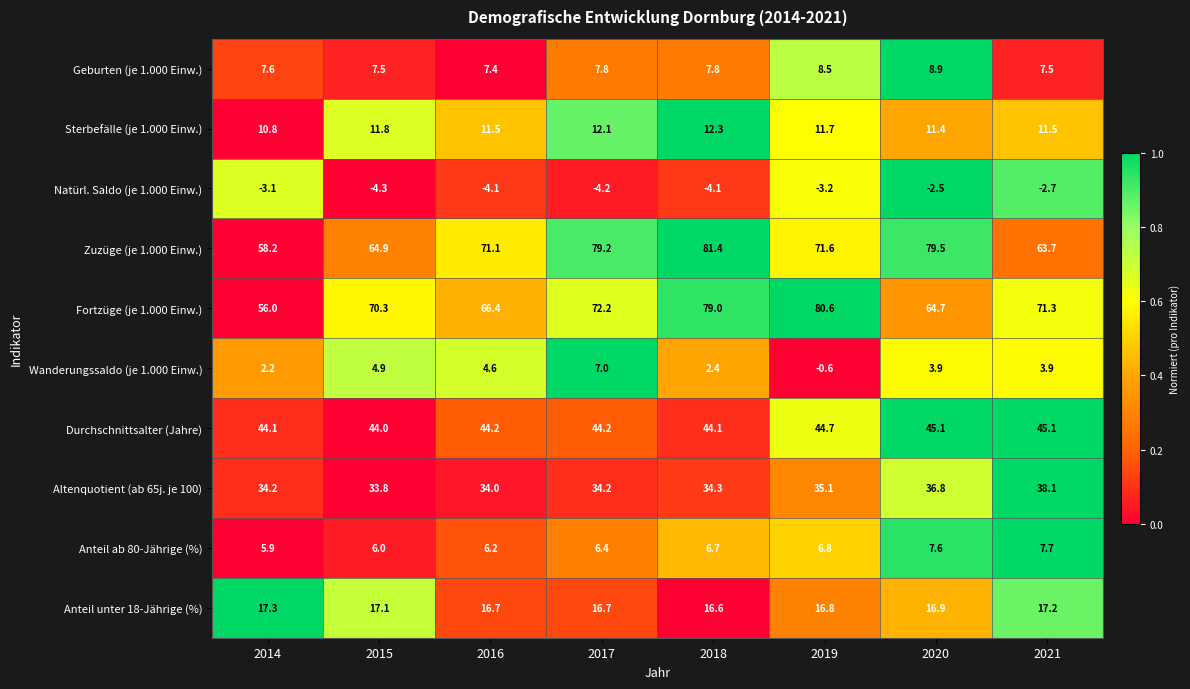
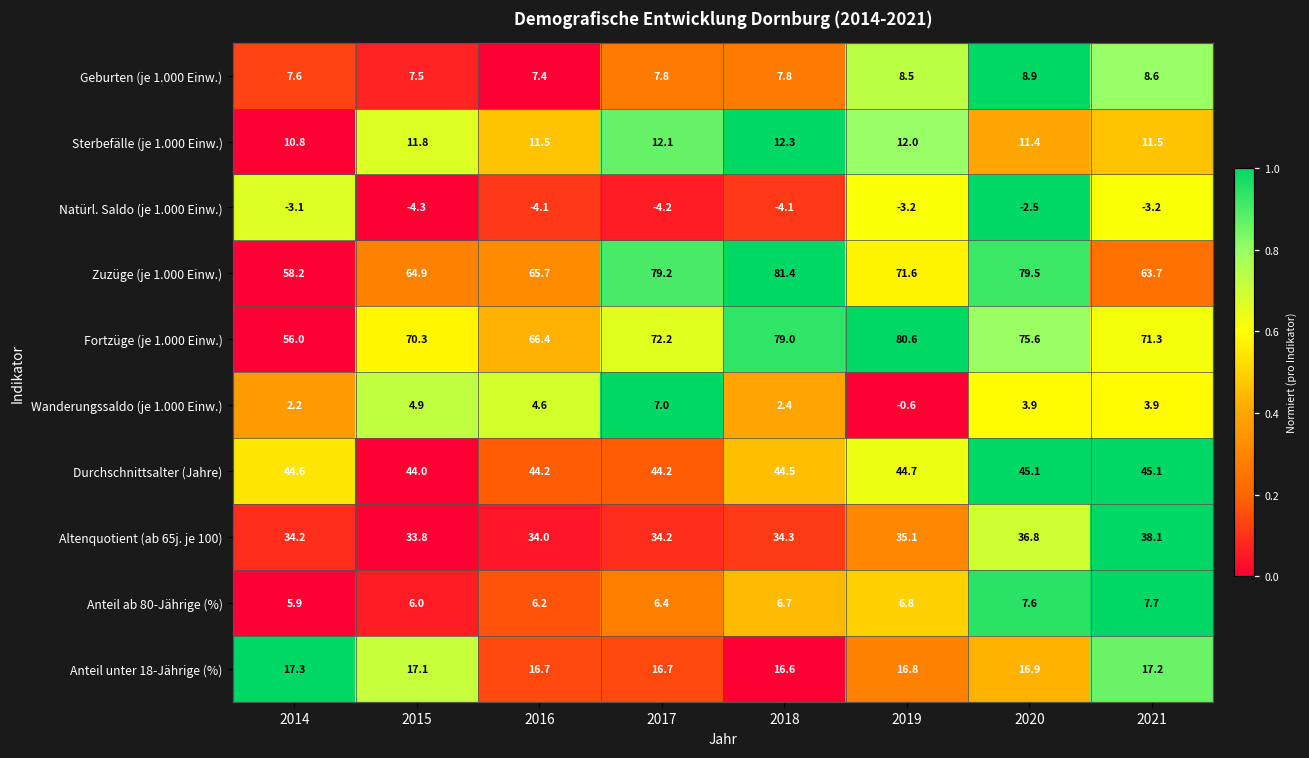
Geburten (je 1.000 Einw.), 2021: 7.5 -> 8.6
Sterbefälle (je 1.000 Einw.), 2019: 11.7 -> 12.0
Natürl. Saldo (je 1.000 Einw.), 2021: -2.7 -> -3.2
Zuzüge (je 1.000 Einw.), 2016: 71.1 -> 65.7
Fortzüge (je 1.000 Einw.), 2020: 64.7 -> 75.6
Durchschnittsalter (Jahre), 2014: 44.1 -> 44.6
Durchschnittsalter (Jahre), 2018: 44.1 -> 44.5
